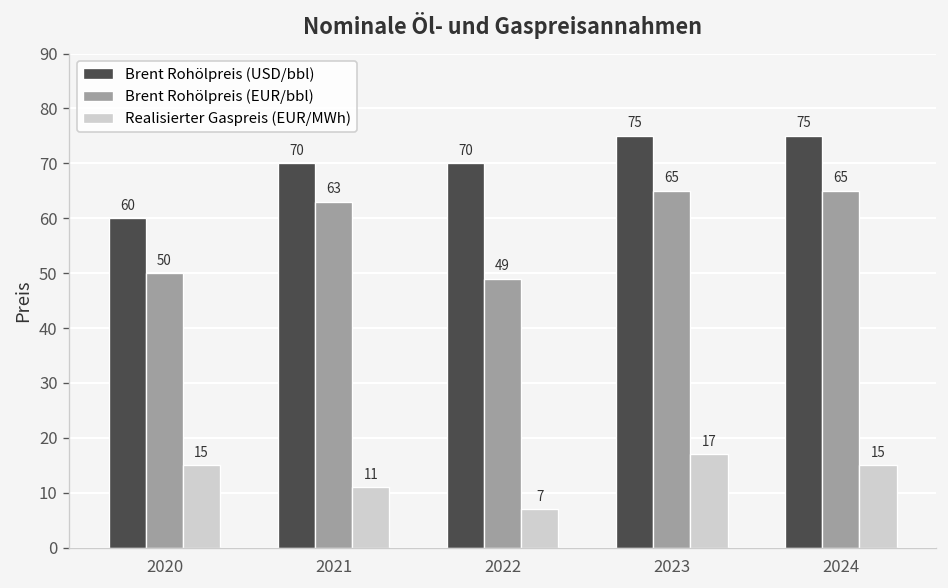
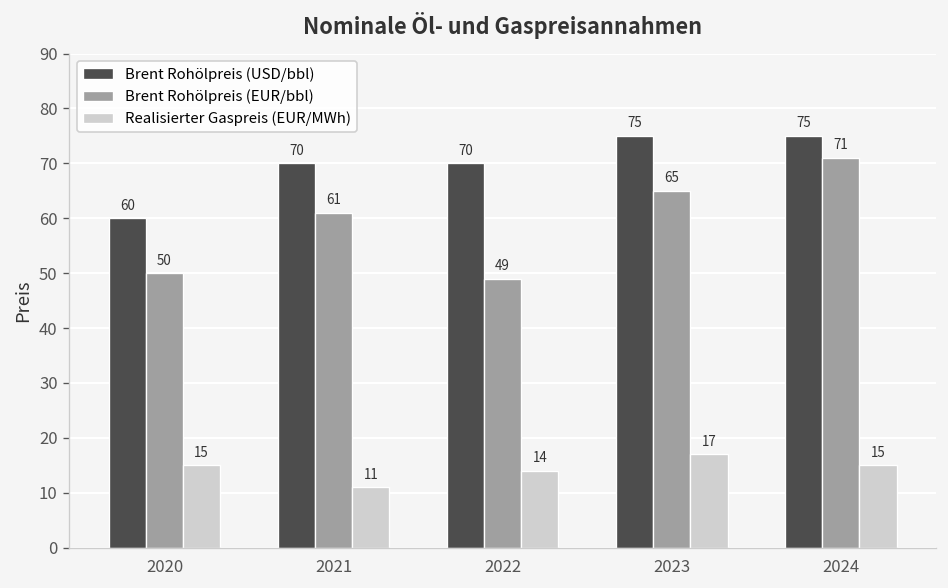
Brent Rohölpreis (EUR/bbl), 2021: 63 -> 61
Realisierter Gaspreis (EUR/MWh), 2022: 7 -> 14
Brent Rohölpreis (EUR/bbl), 2024: 65 -> 71
